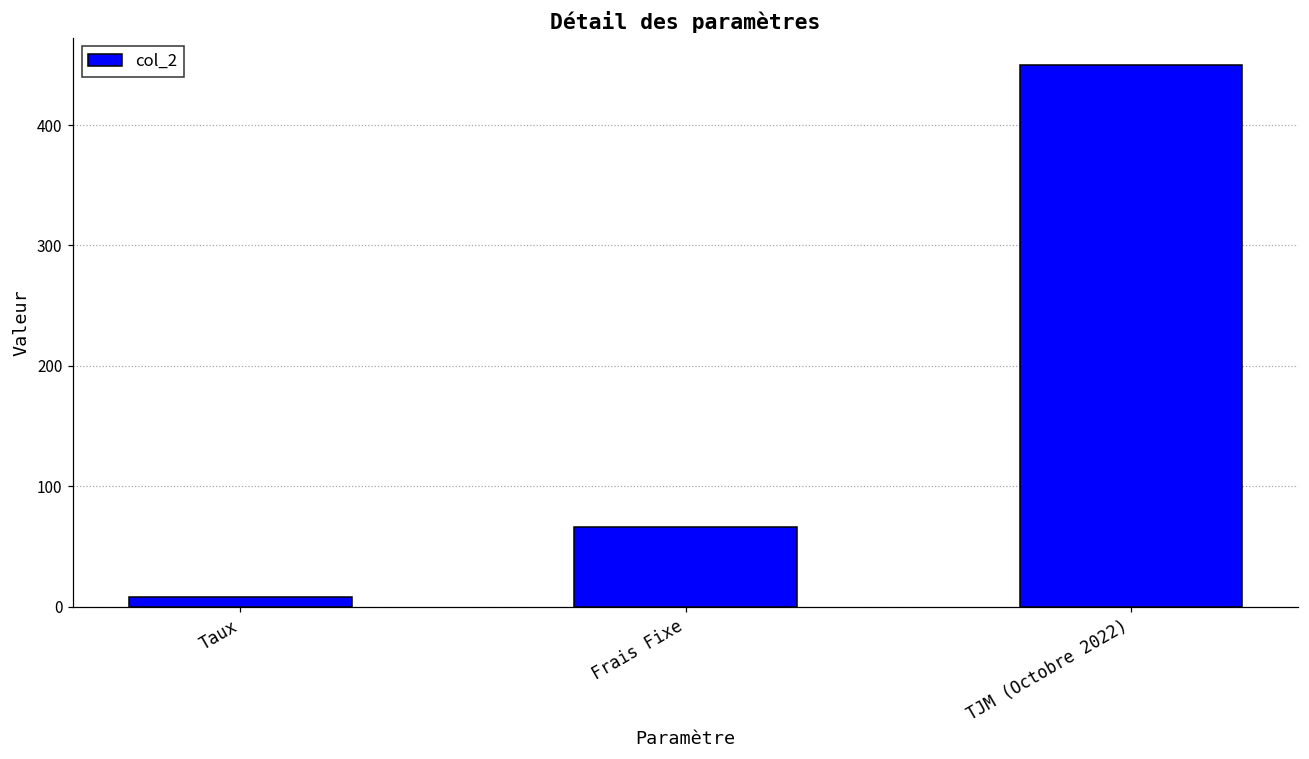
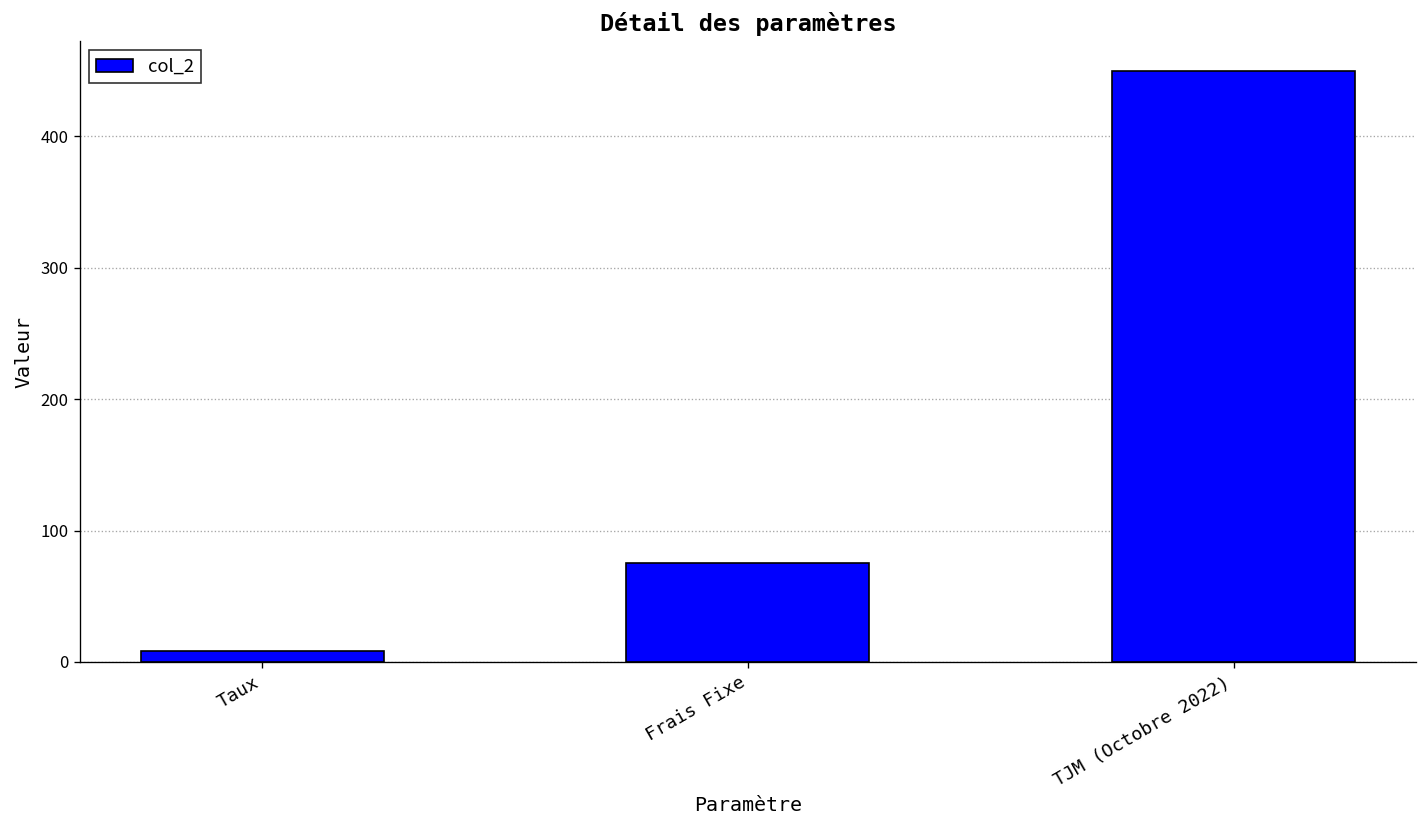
Frais Fixe: 66 -> 75
